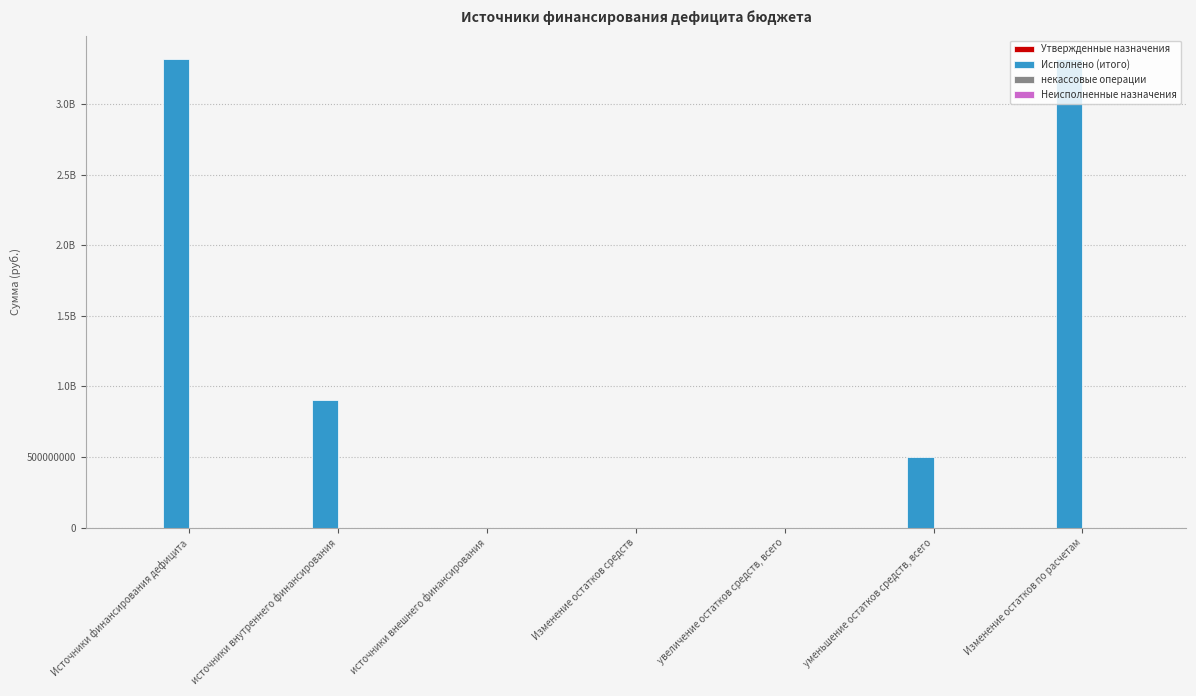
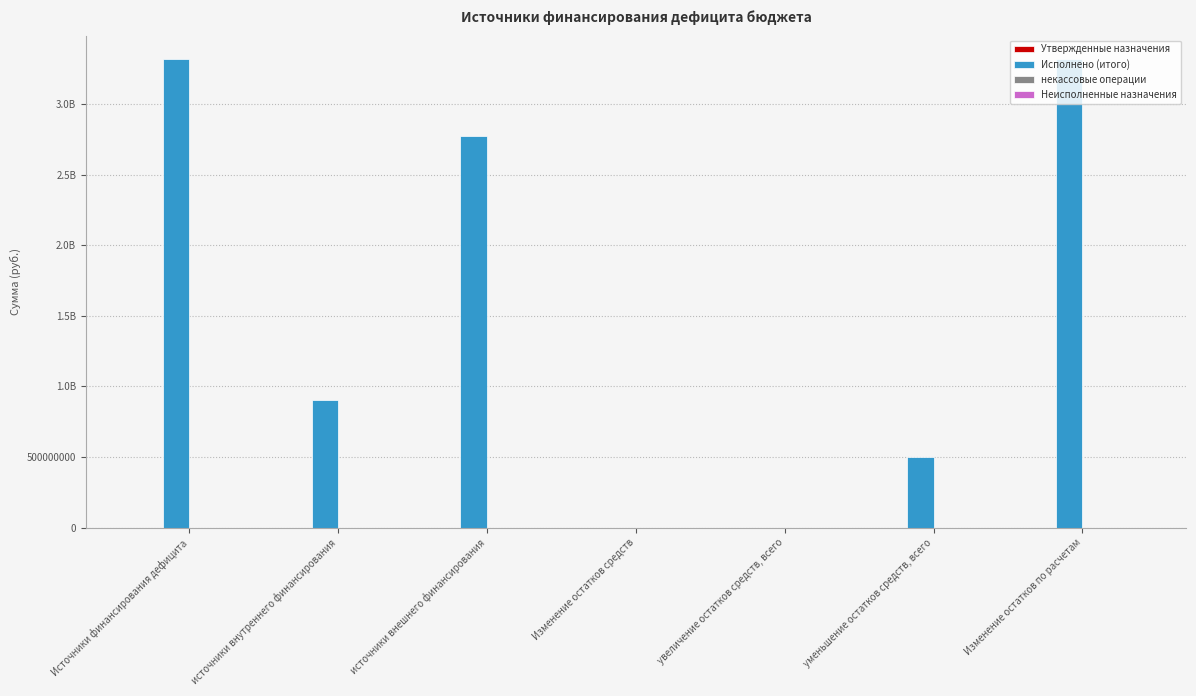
Исполнено (итого), источники внешнего финансирования: 0 -> 2770000000
